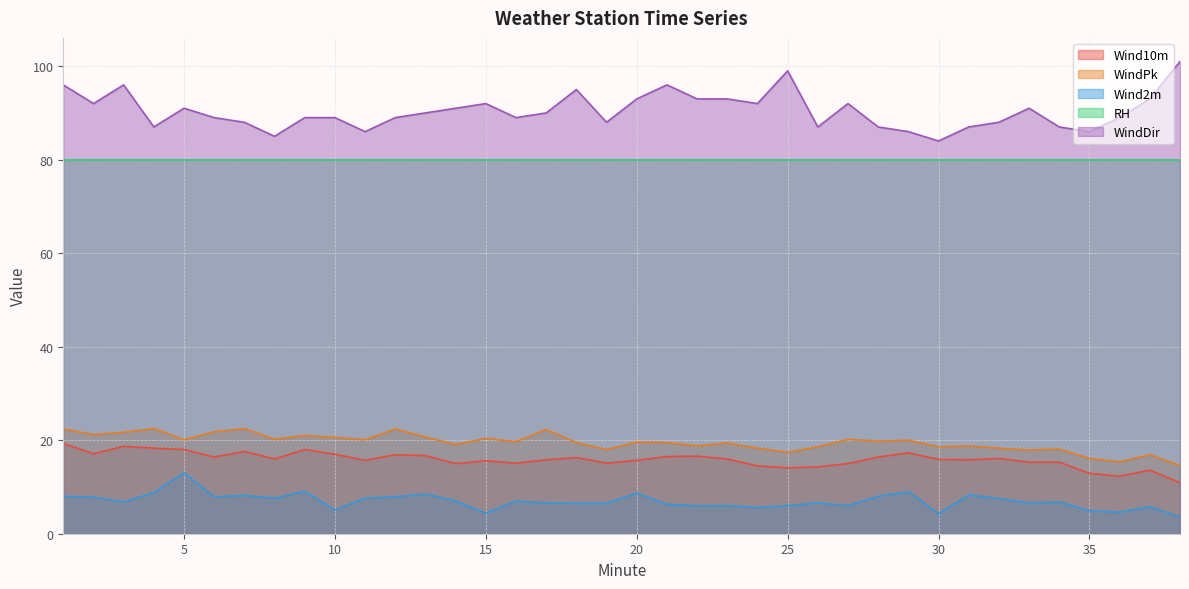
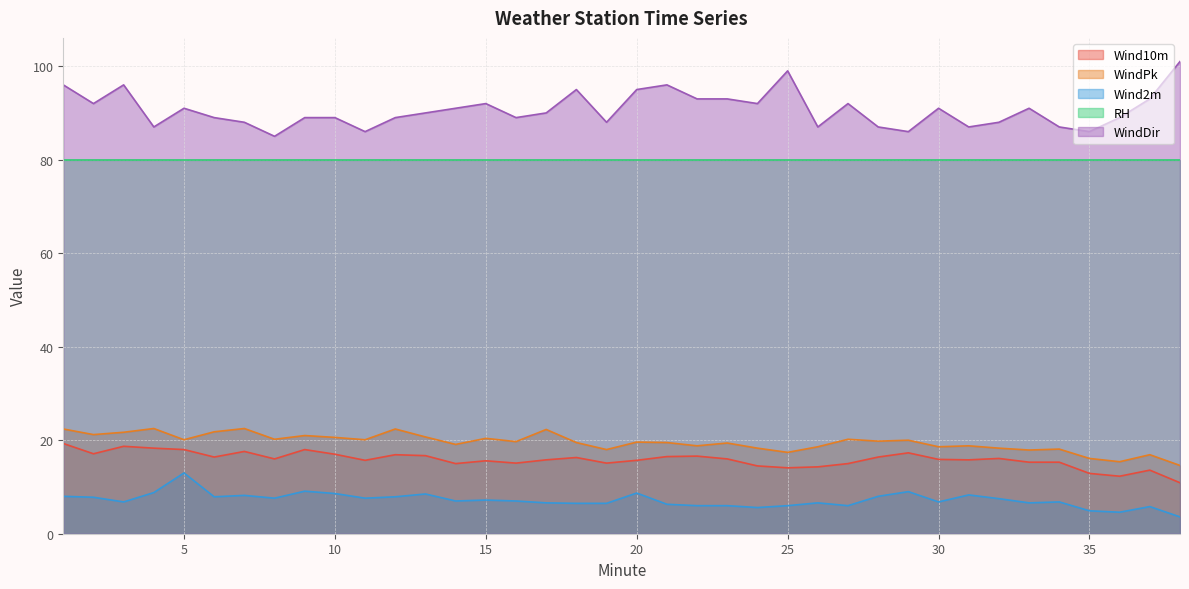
Wind2m, 10: 5 -> 9
Wind2m, 15: 4 -> 7
WindDir, 20: 93 -> 95
Wind2m, 30: 4 -> 7
WindDir, 30: 84 -> 91
